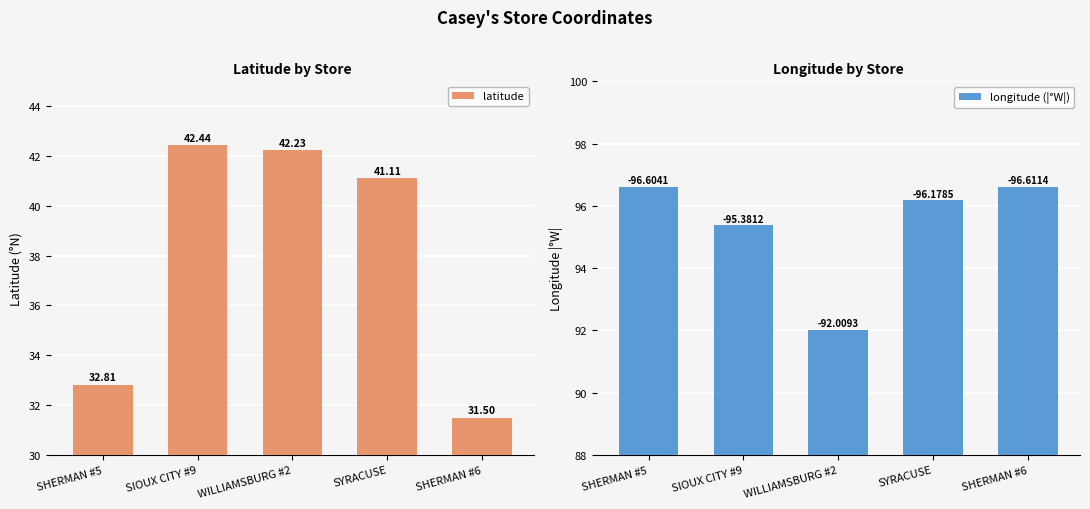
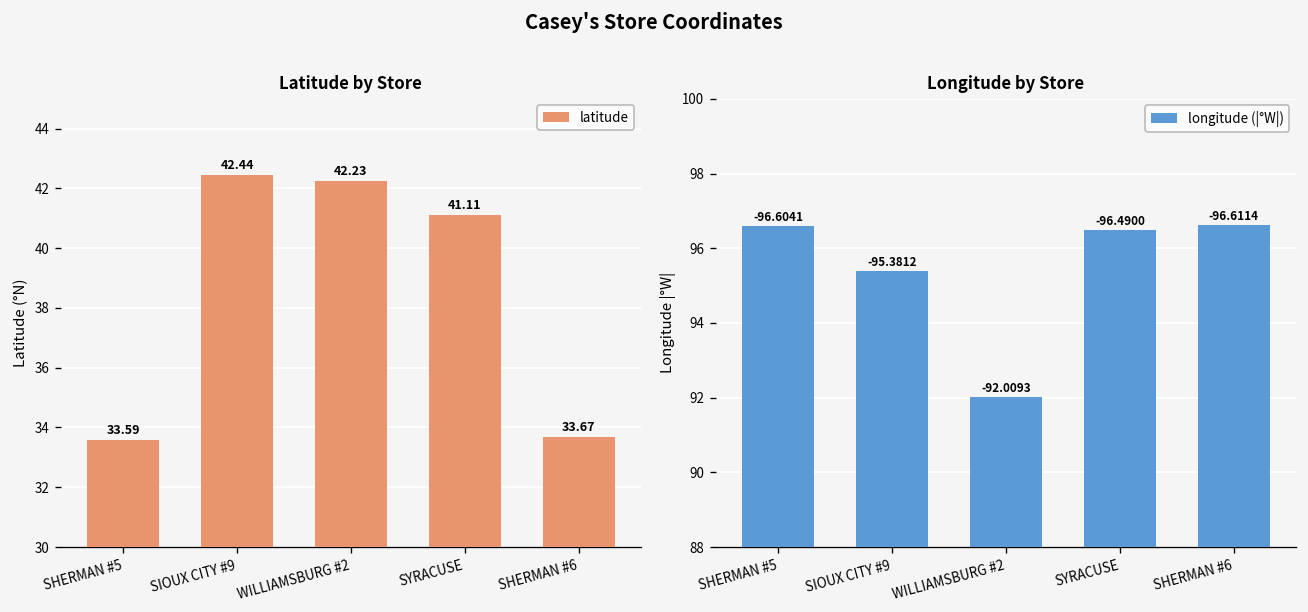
Latitude by Store, SHERMAN #5: 32.81 -> 33.59
Latitude by Store, SHERMAN #6: 31.50 -> 33.67
Longitude by Store, SYRACUSE: -96.1785 -> -96.4900
